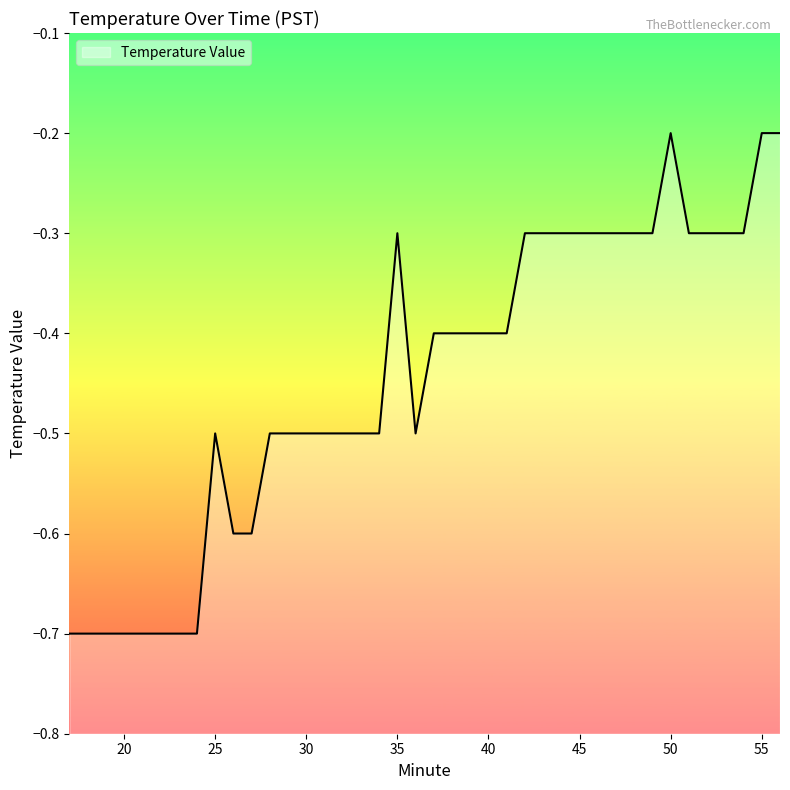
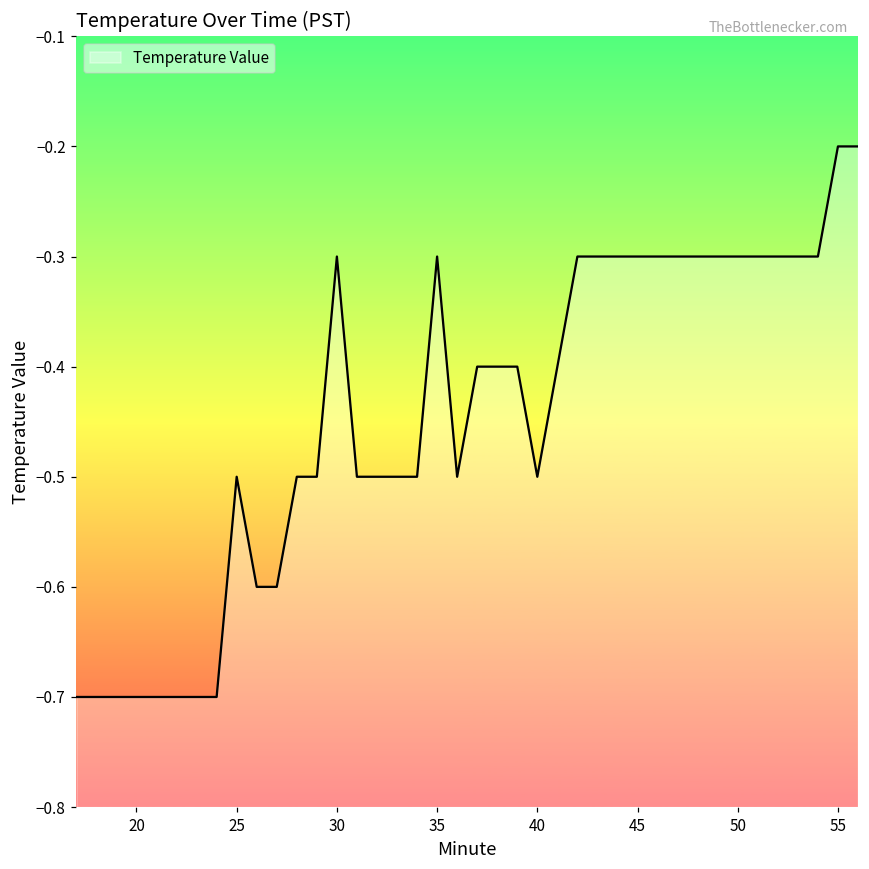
30: -0.5 -> -0.3
40: -0.4 -> -0.5
50: -0.2 -> -0.3
